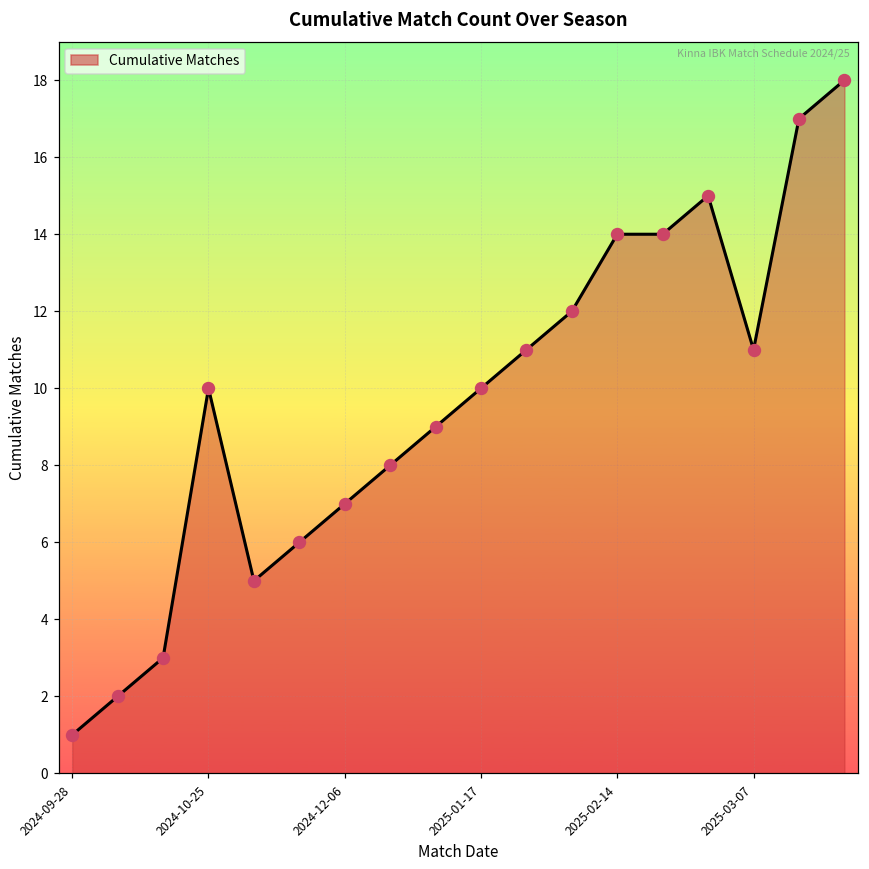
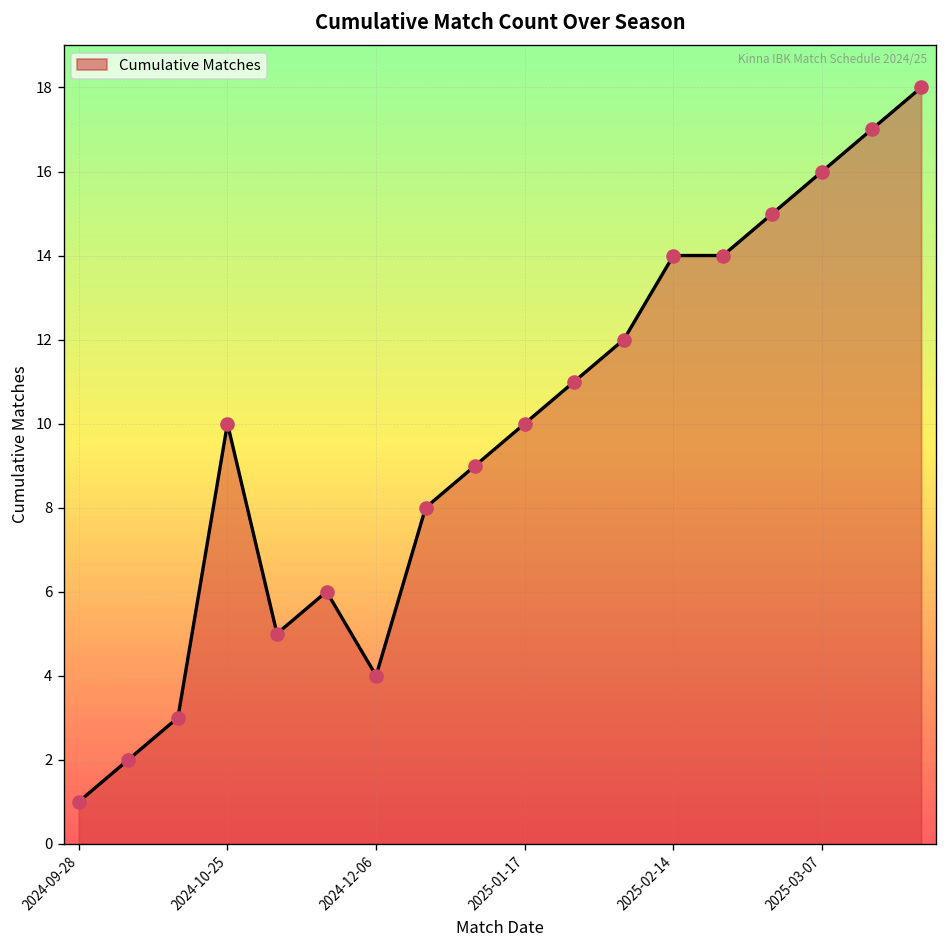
2024-12-06: 7 -> 4
2025-03-07: 11 -> 16
